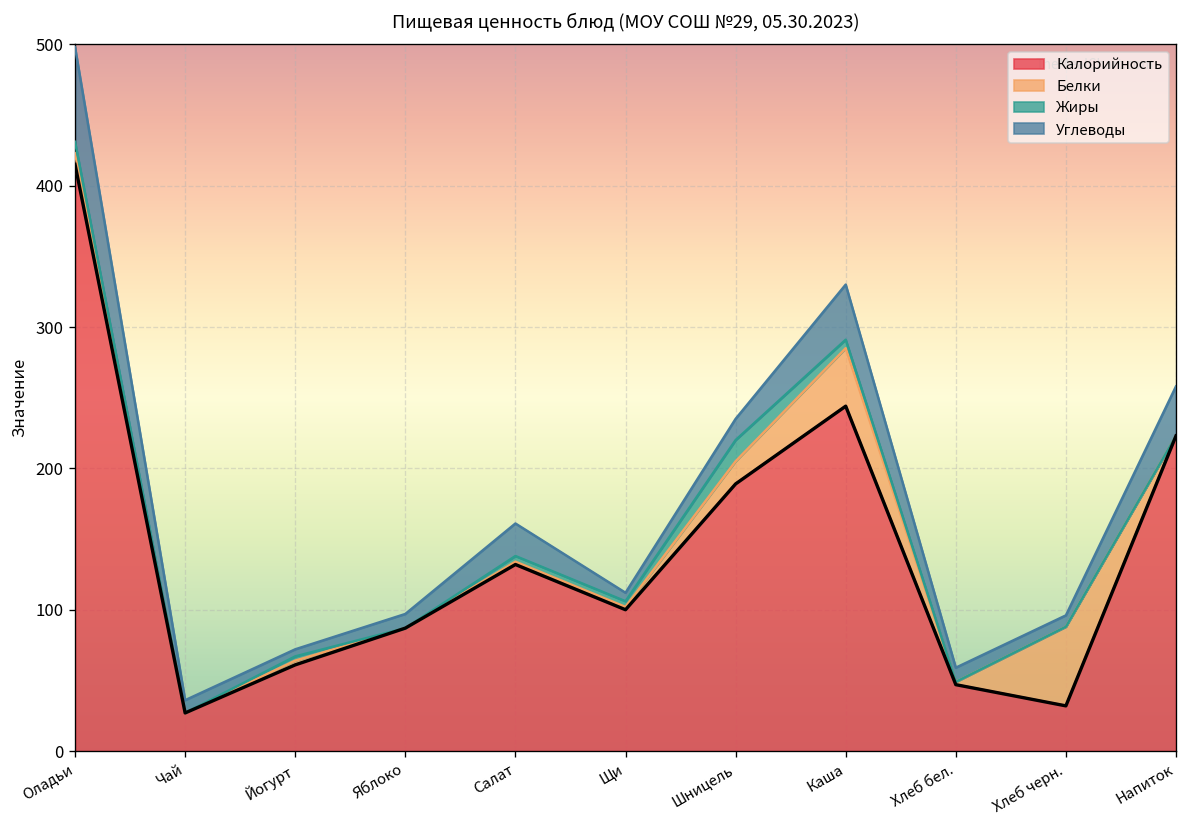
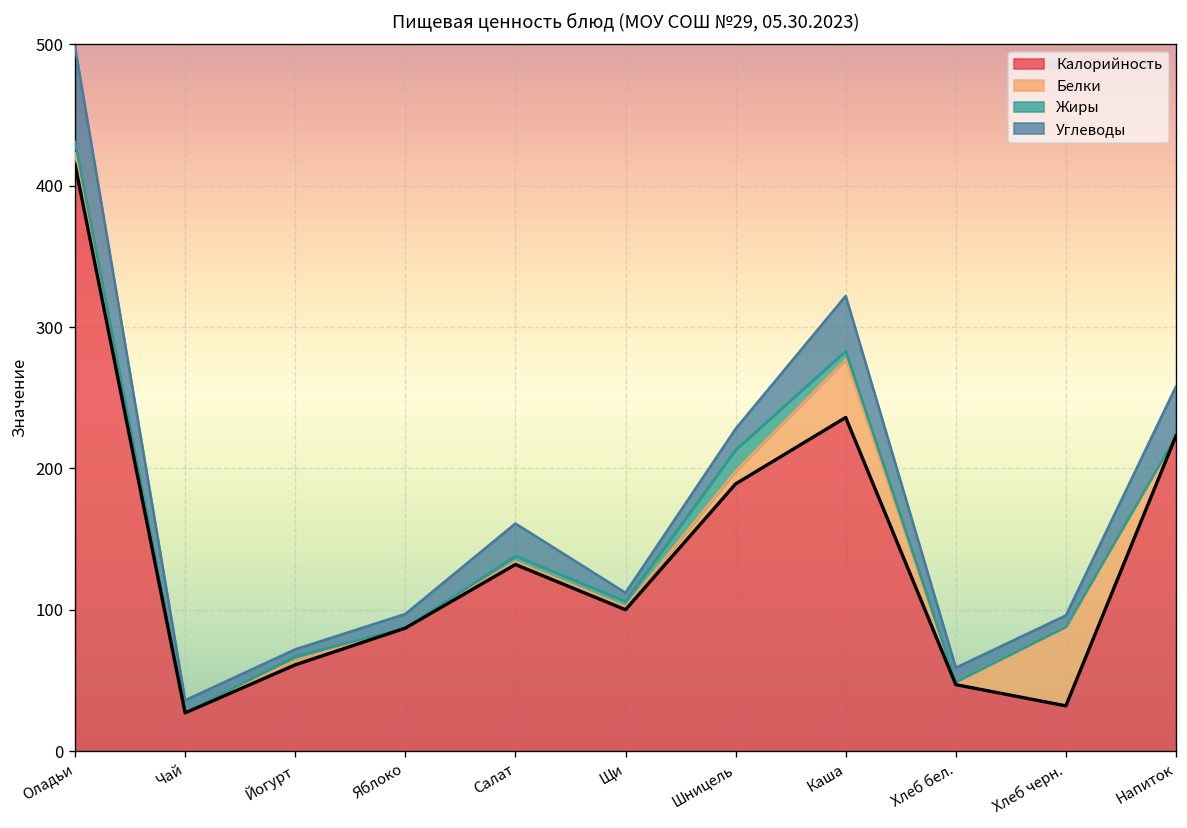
Белки, Шницель: 16 -> 9
Калорийность, Каша: 244 -> 236
